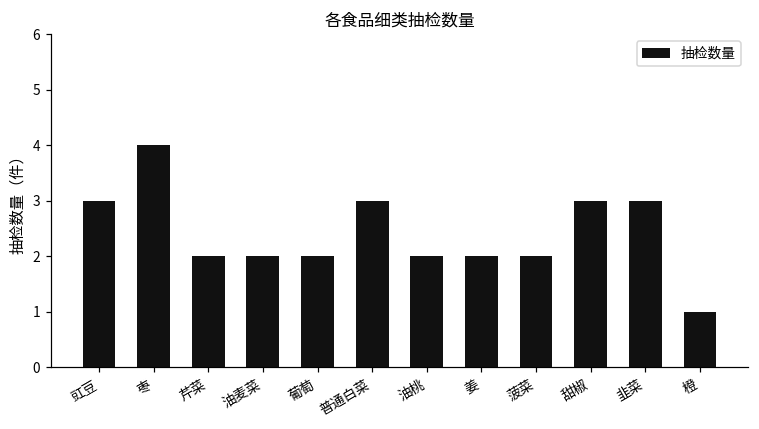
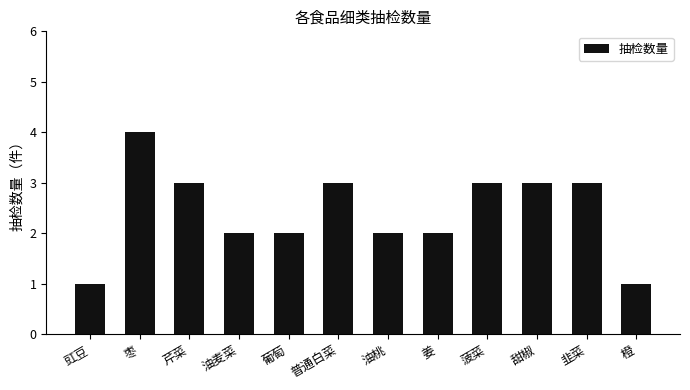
豇豆: 3 -> 1
芹菜: 2 -> 3
菠菜: 2 -> 3
